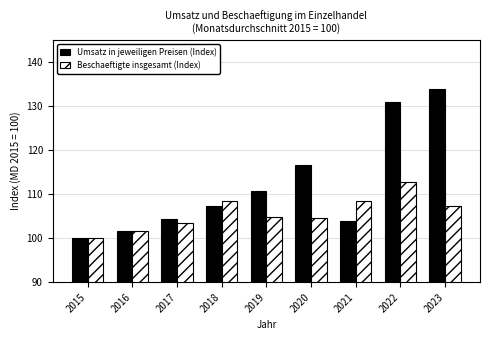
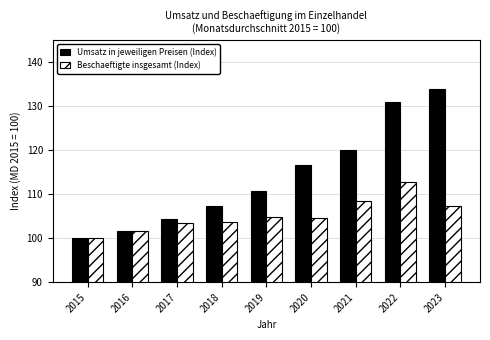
Beschaeftigte insgesamt (Index), 2018: 108 -> 104
Umsatz in jeweiligen Preisen (Index), 2021: 104 -> 120
